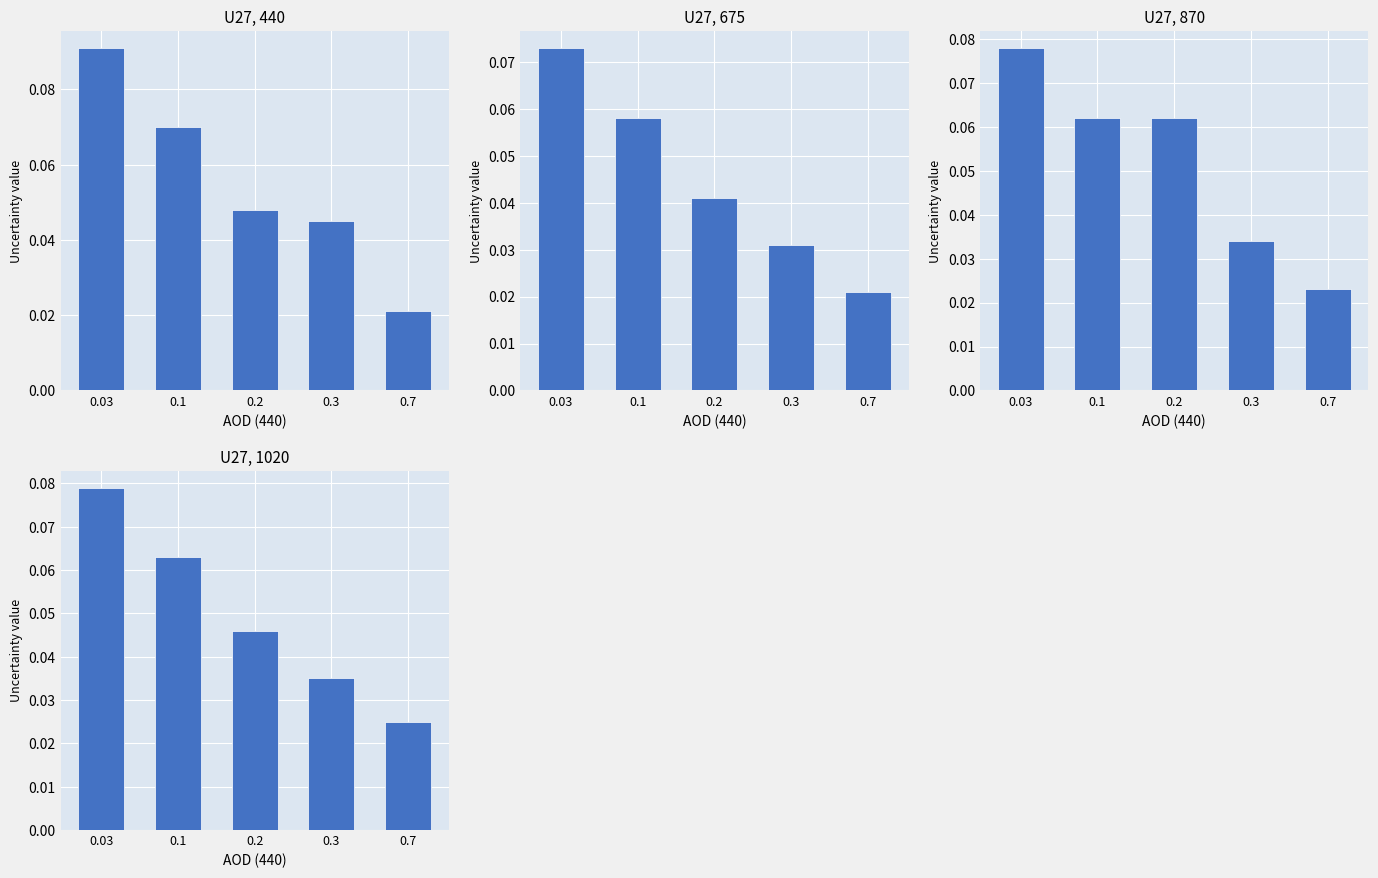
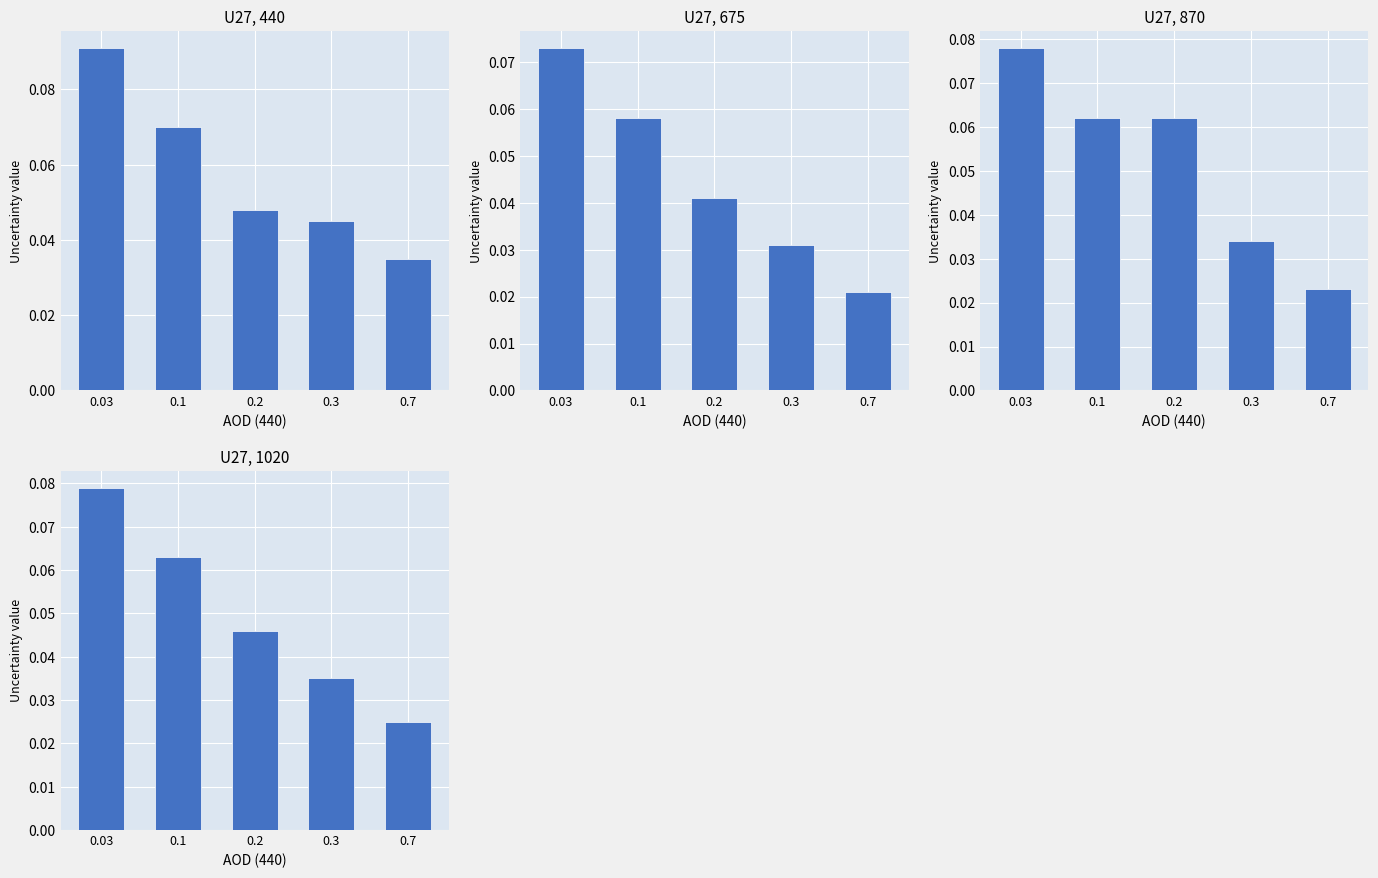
U27, 440, 0.7: 0.021 -> 0.035
